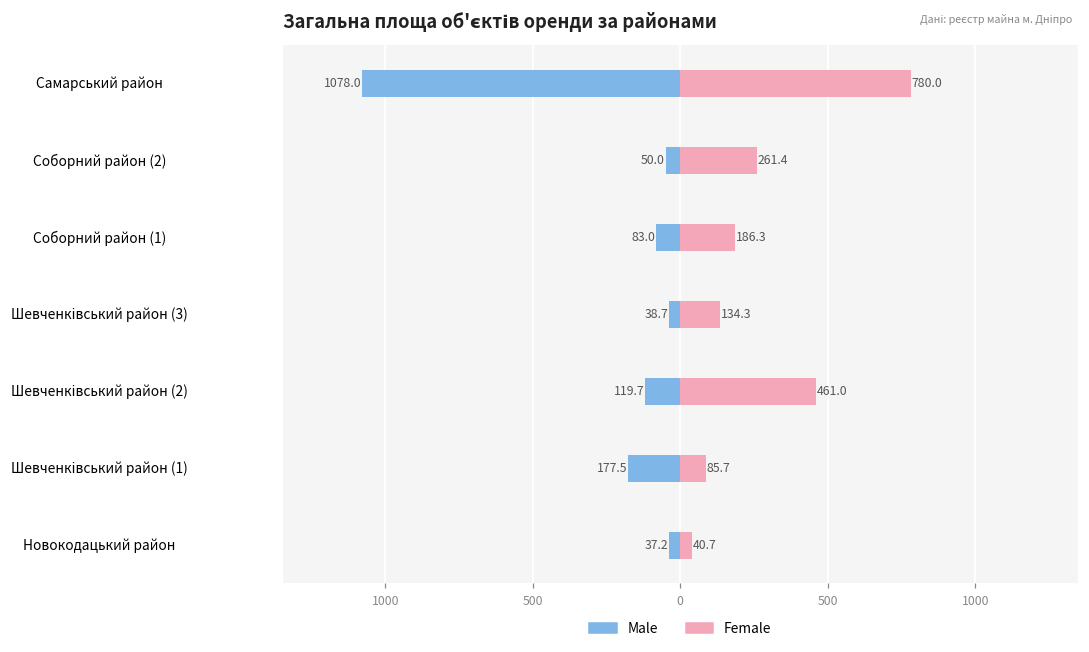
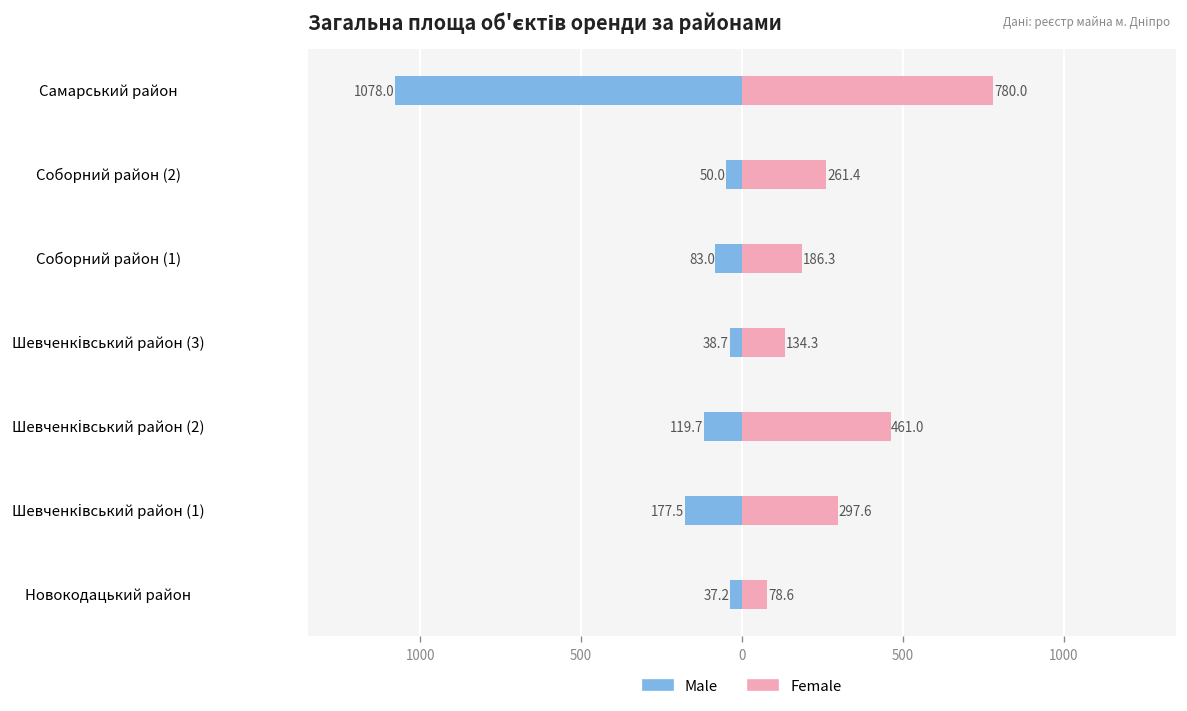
Female, Шевченківський район (1): 85.7 -> 297.6
Female, Новокодацький район: 40.7 -> 78.6
